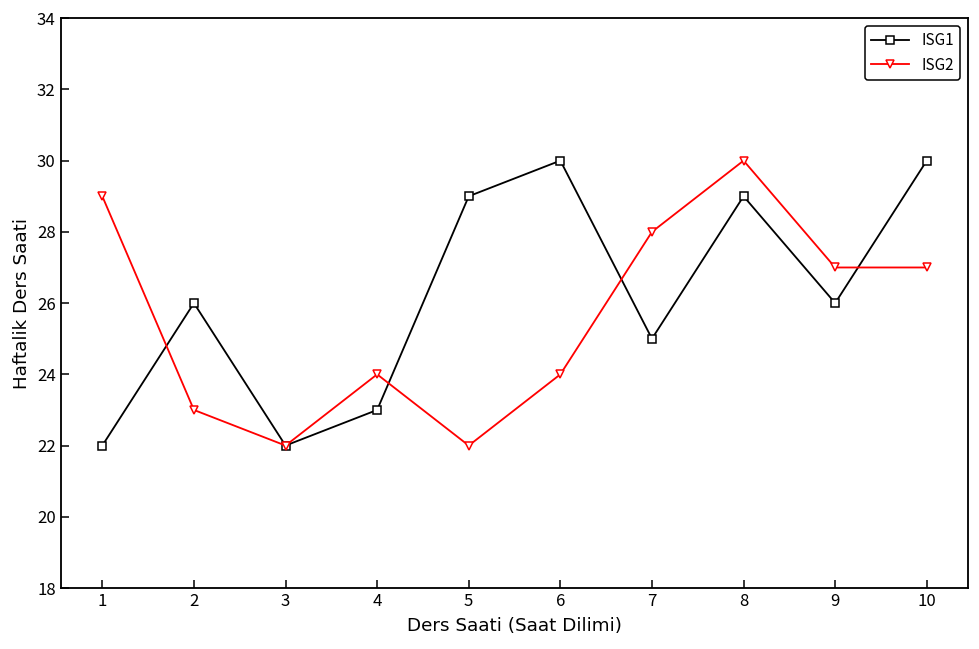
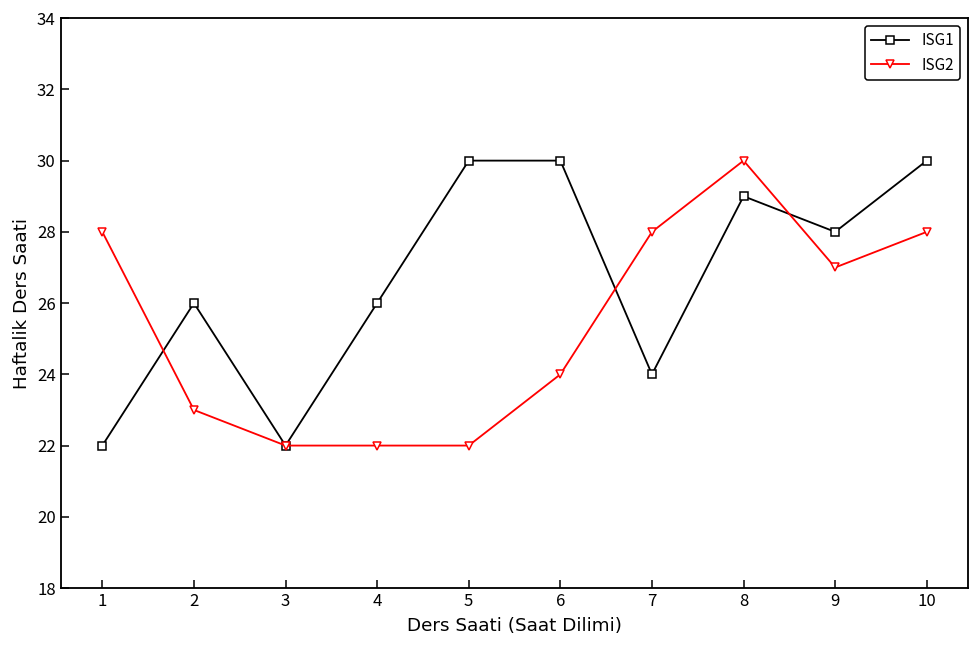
ISG2, 1: 29 -> 28
ISG1, 4: 23 -> 26
ISG2, 4: 24 -> 22
ISG1, 5: 29 -> 30
ISG1, 7: 25 -> 24
ISG1, 9: 26 -> 28
ISG2, 10: 27 -> 28
